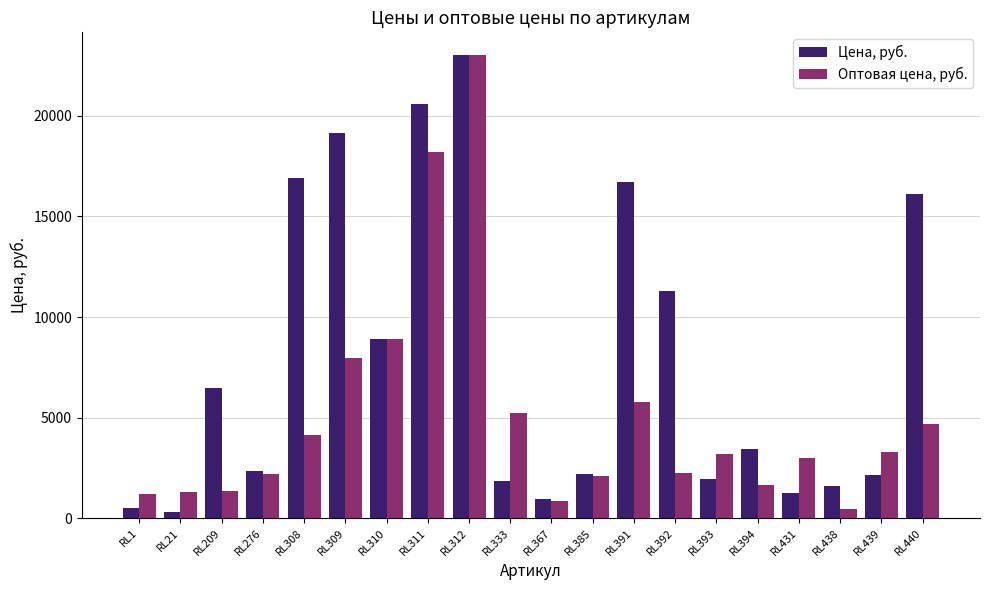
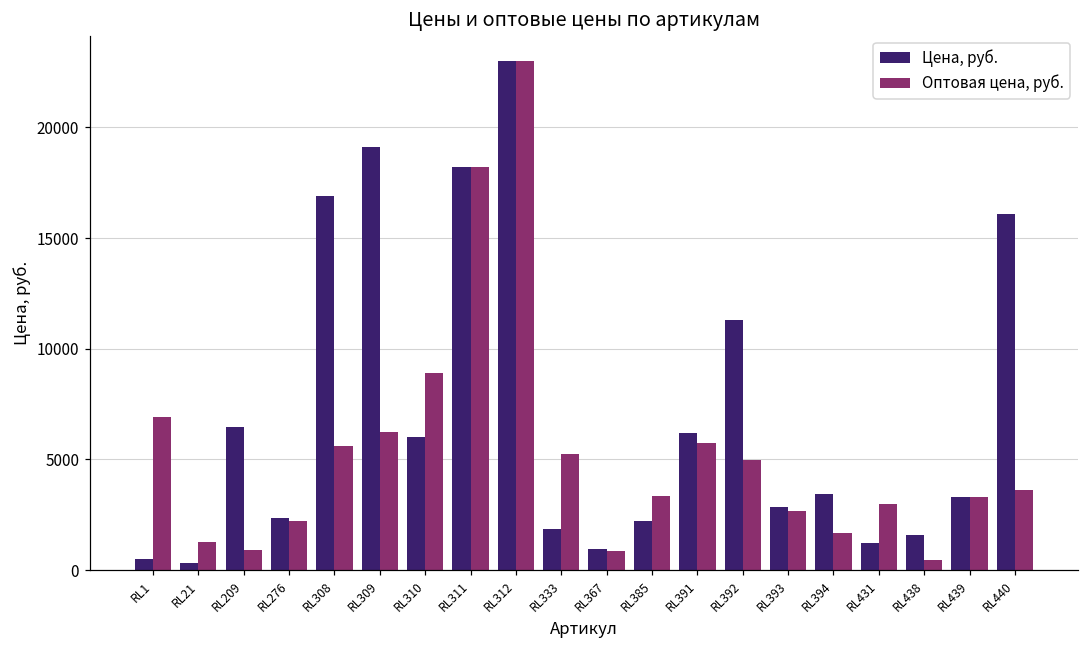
Оптовая цена, руб., RL1: 1200 -> 6900
Оптовая цена, руб., RL209: 1400 -> 900
Оптовая цена, руб., RL308: 4100 -> 5600
Оптовая цена, руб., RL309: 8000 -> 6200
Цена, руб., RL310: 8900 -> 6000
Цена, руб., RL311: 20600 -> 18200
Оптовая цена, руб., RL385: 2100 -> 3400
Цена, руб., RL391: 16700 -> 6200
Оптовая цена, руб., RL392: 2200 -> 5000
Цена, руб., RL393: 2000 -> 2800
Оптовая цена, руб., RL393: 3200 -> 2700
Цена, руб., RL439: 2100 -> 3300
Оптовая цена, руб., RL440: 4700 -> 3600
